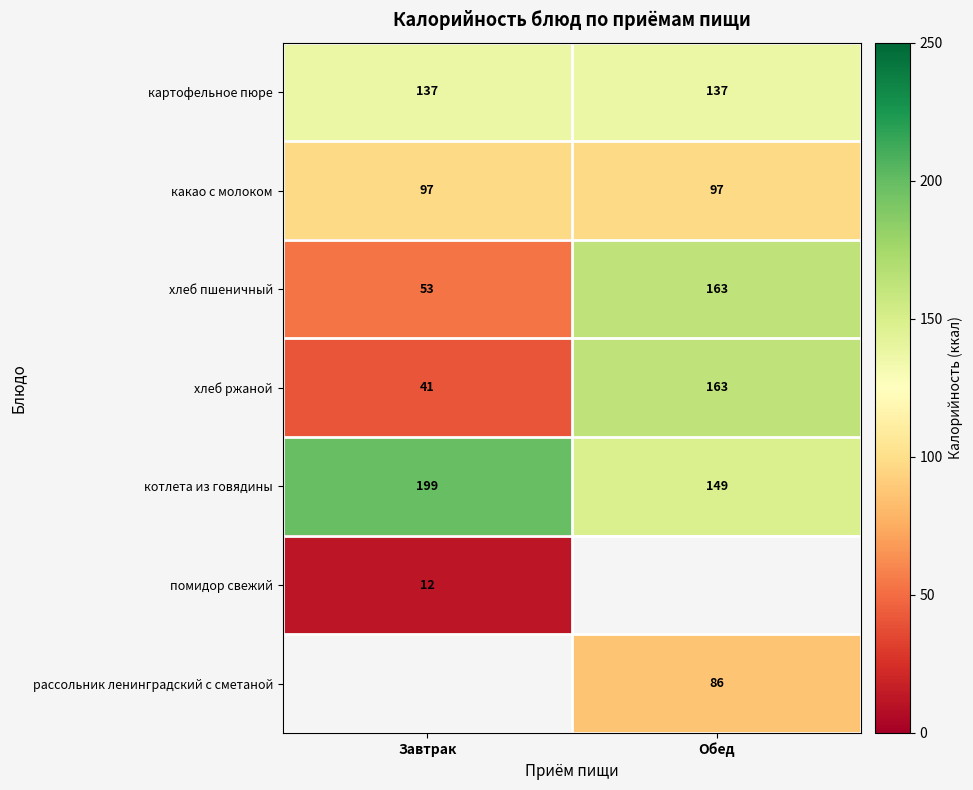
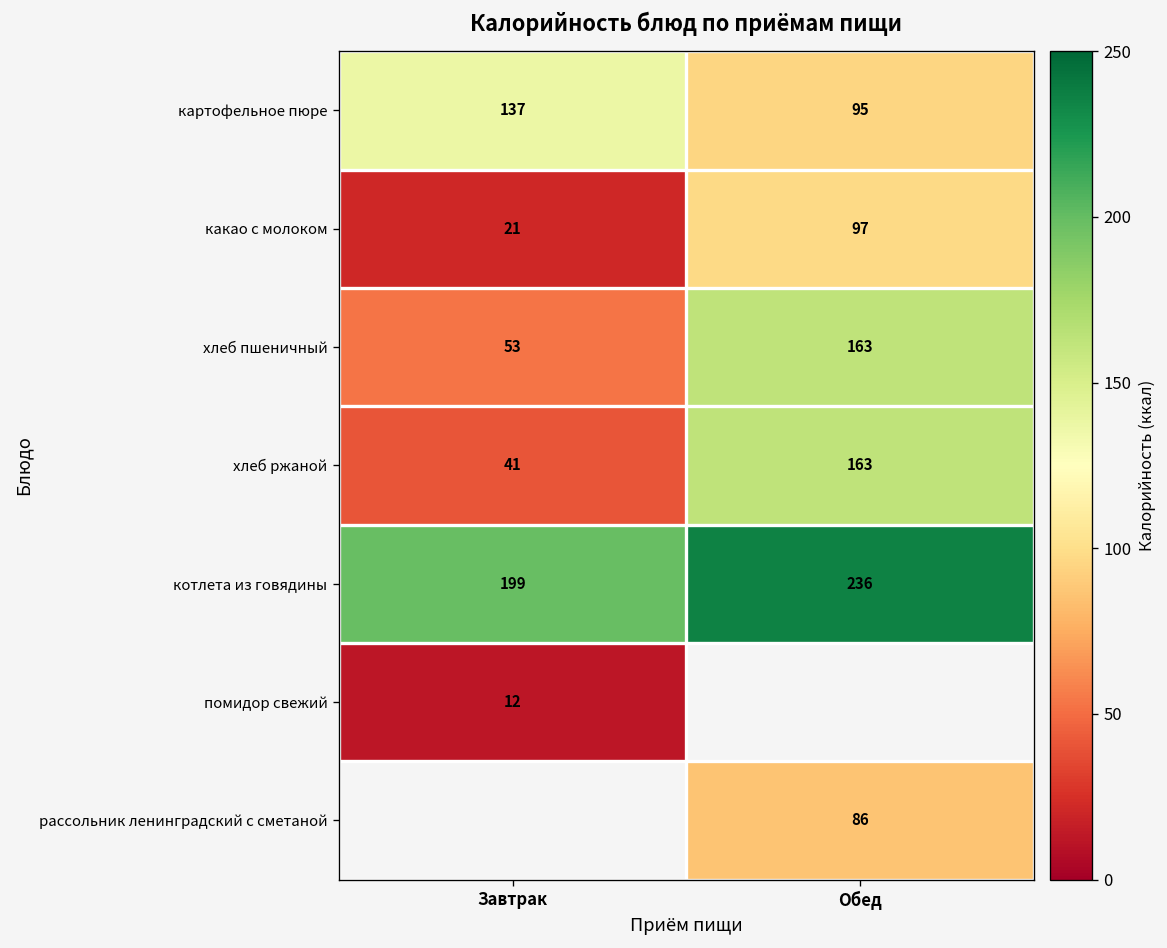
картофельное пюре, Обед: 137 -> 95
какао с молоком, Завтрак: 97 -> 21
котлета из говядины, Обед: 149 -> 236
